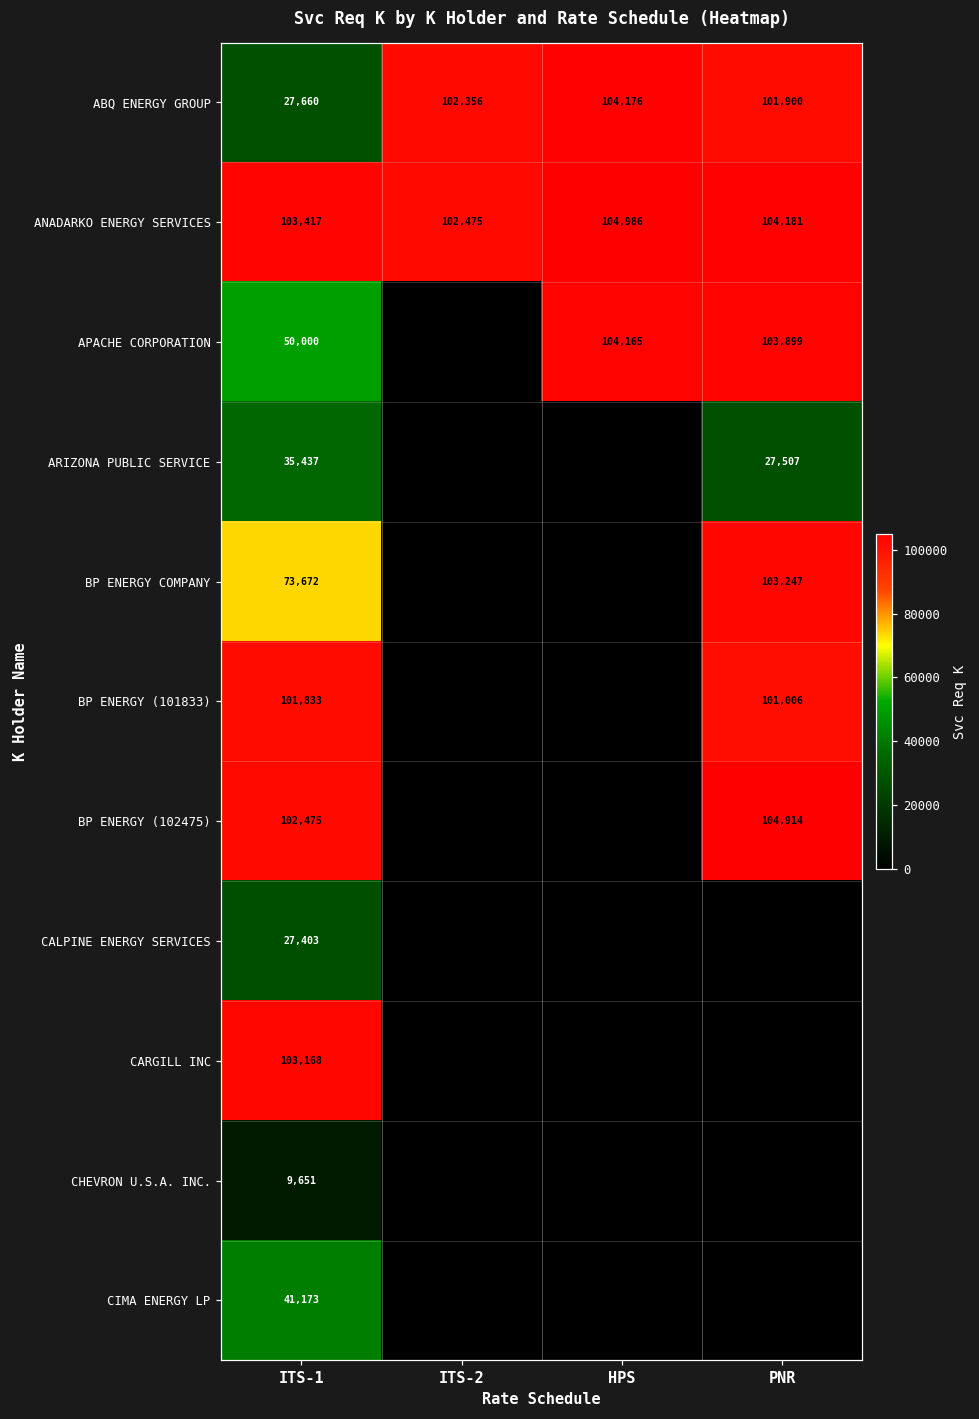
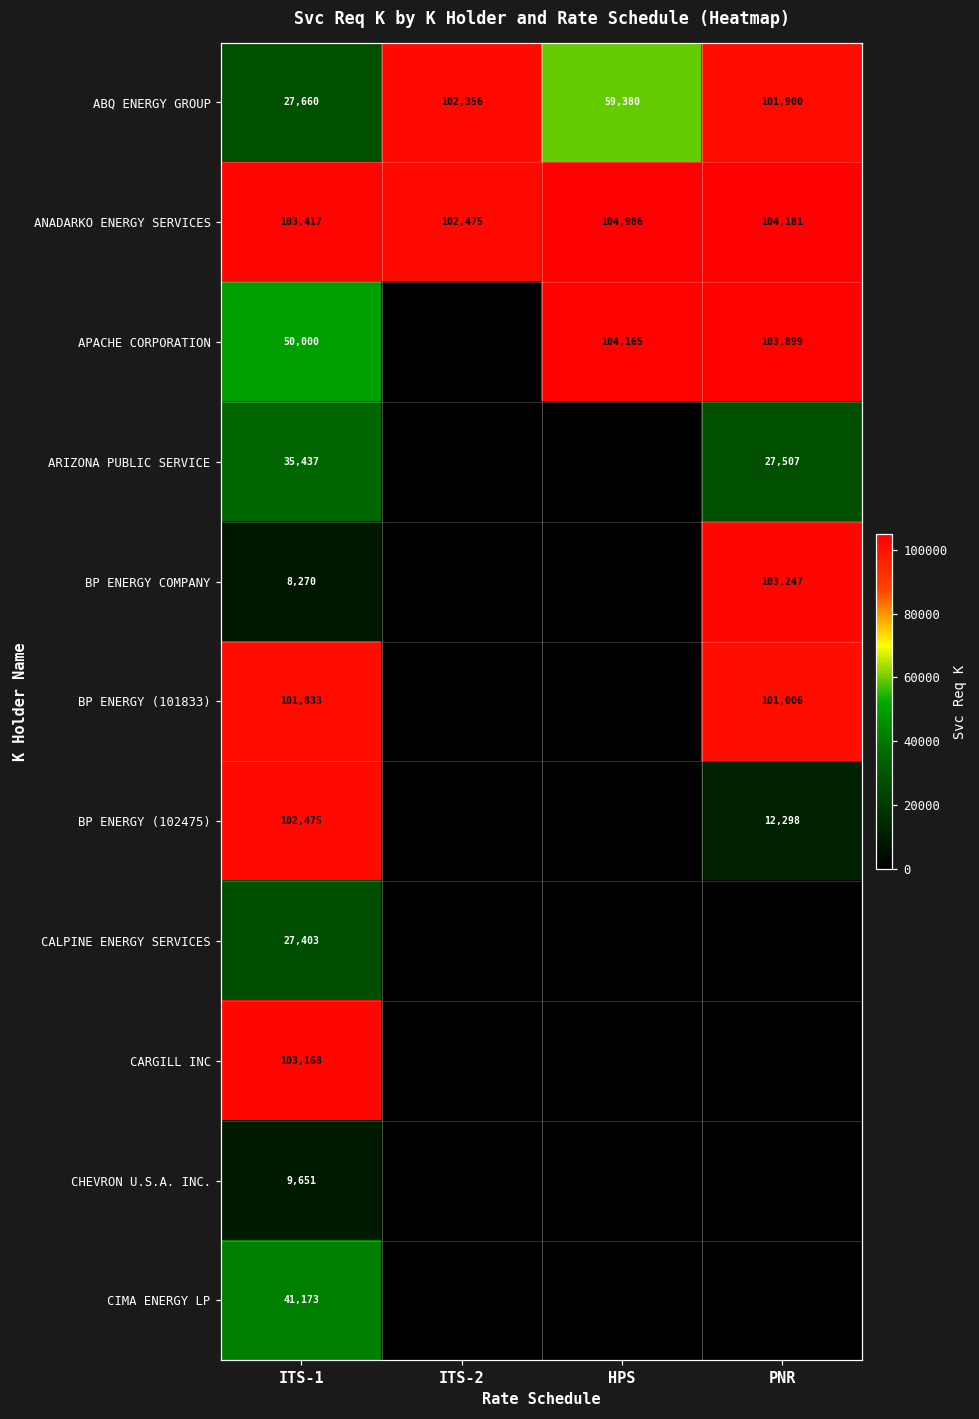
ABQ ENERGY GROUP, HPS: 104,176 -> 59,380
BP ENERGY COMPANY, ITS-1: 73,672 -> 8,270
BP ENERGY (102475), PNR: 104,914 -> 12,298
